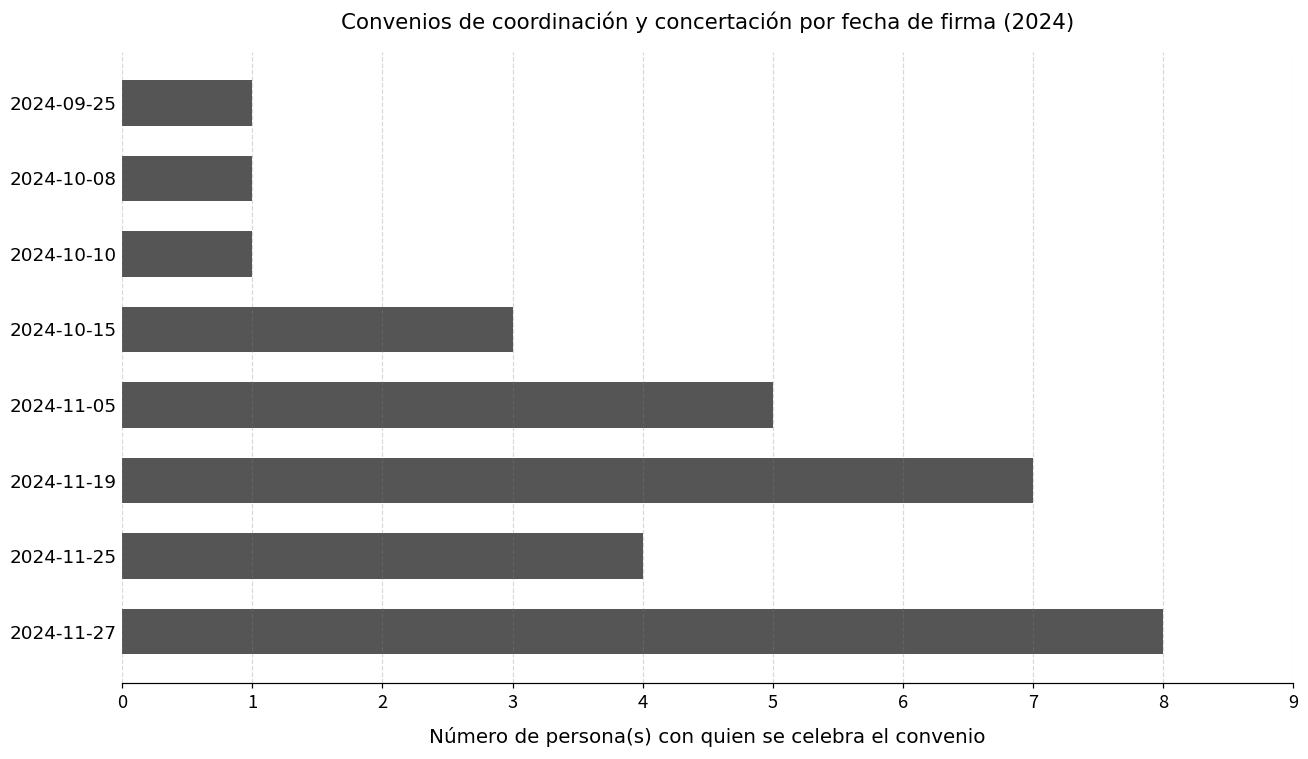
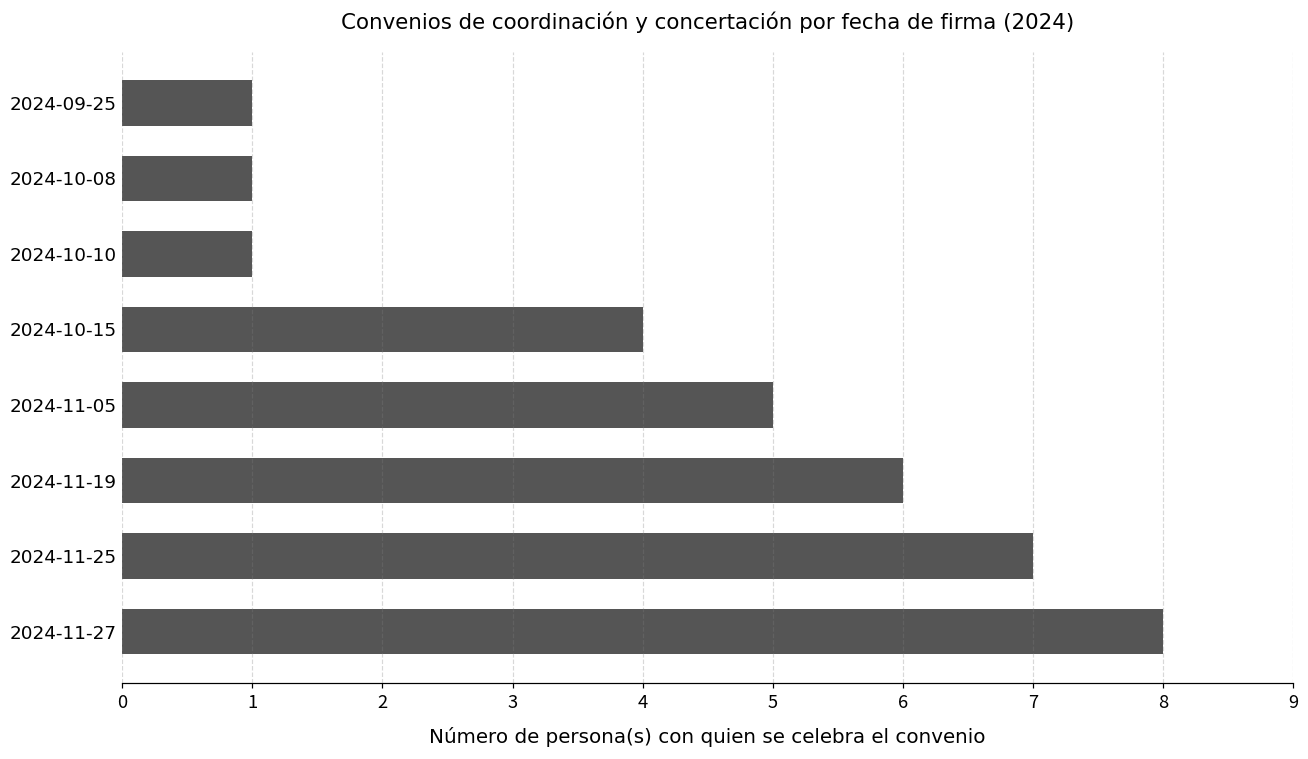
2024-10-15: 3 -> 4
2024-11-19: 7 -> 6
2024-11-25: 4 -> 7
